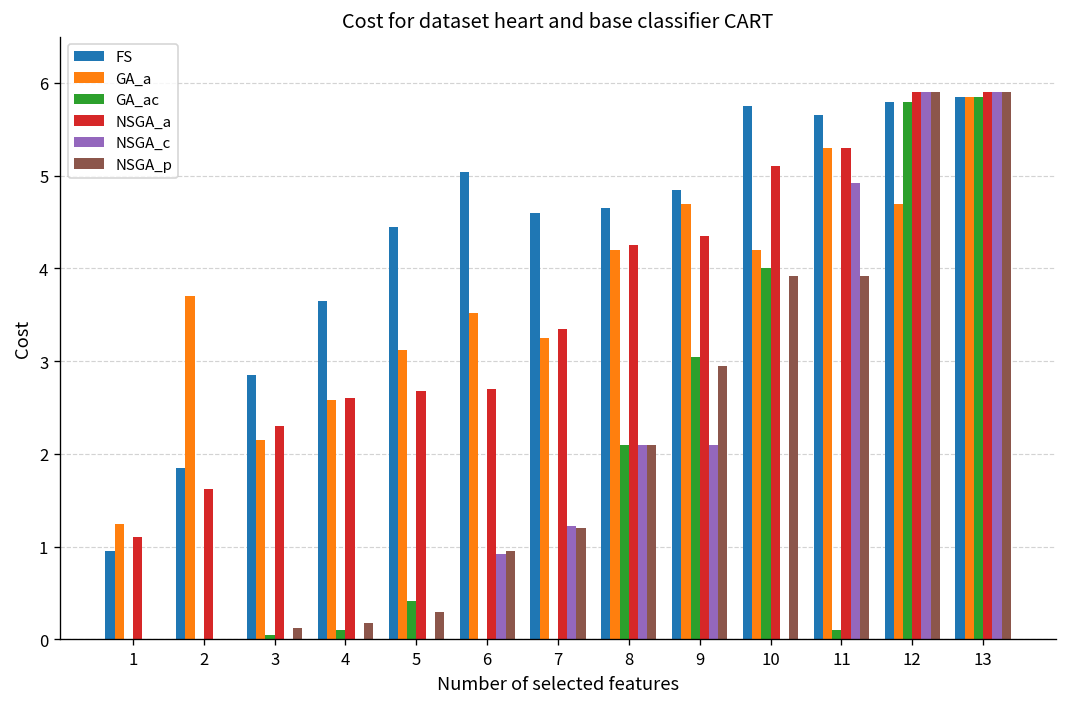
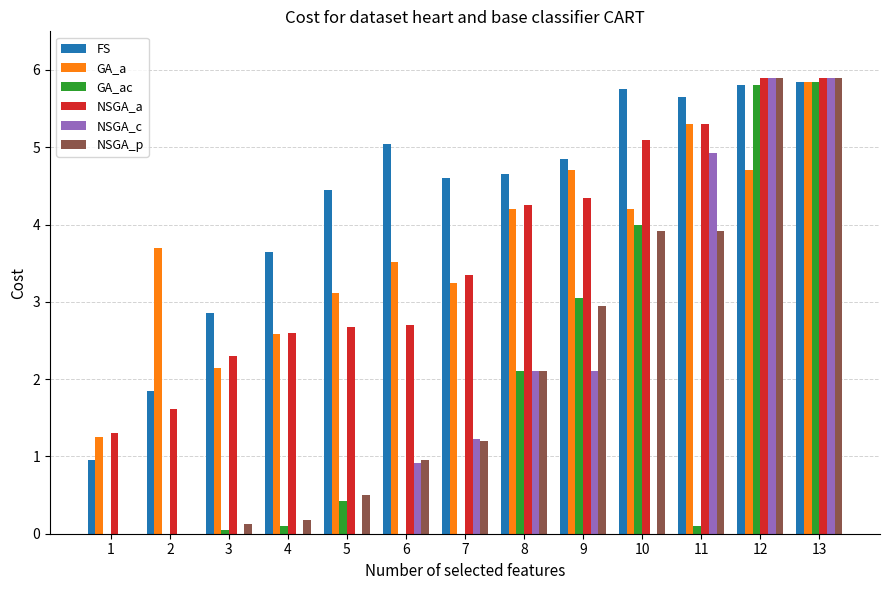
NSGA_a, 1: 1.1 -> 1.3
NSGA_p, 5: 0.3 -> 0.5
